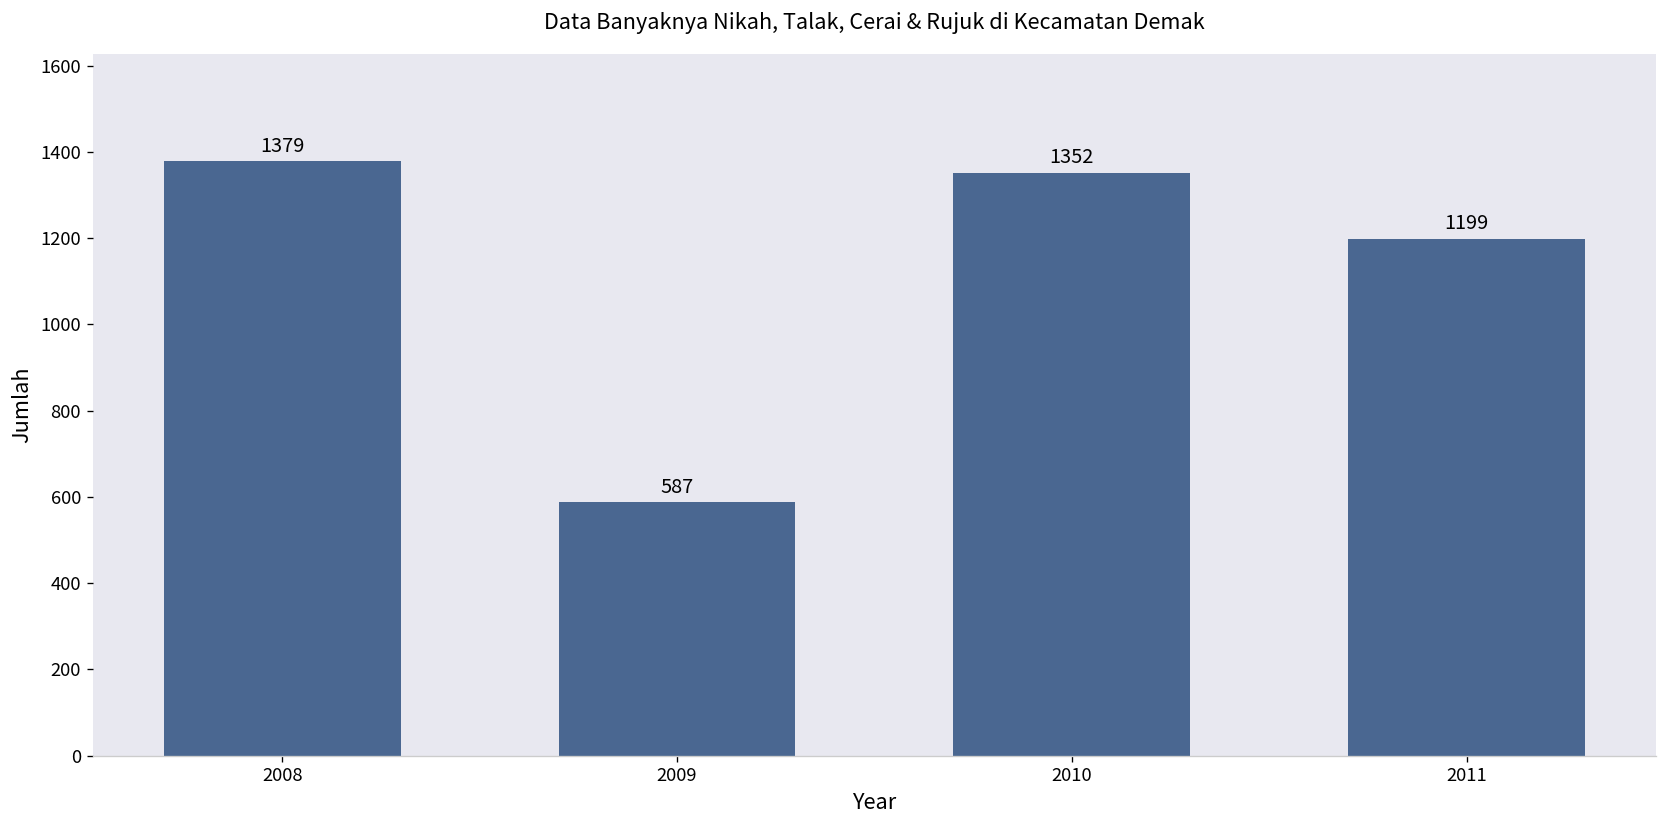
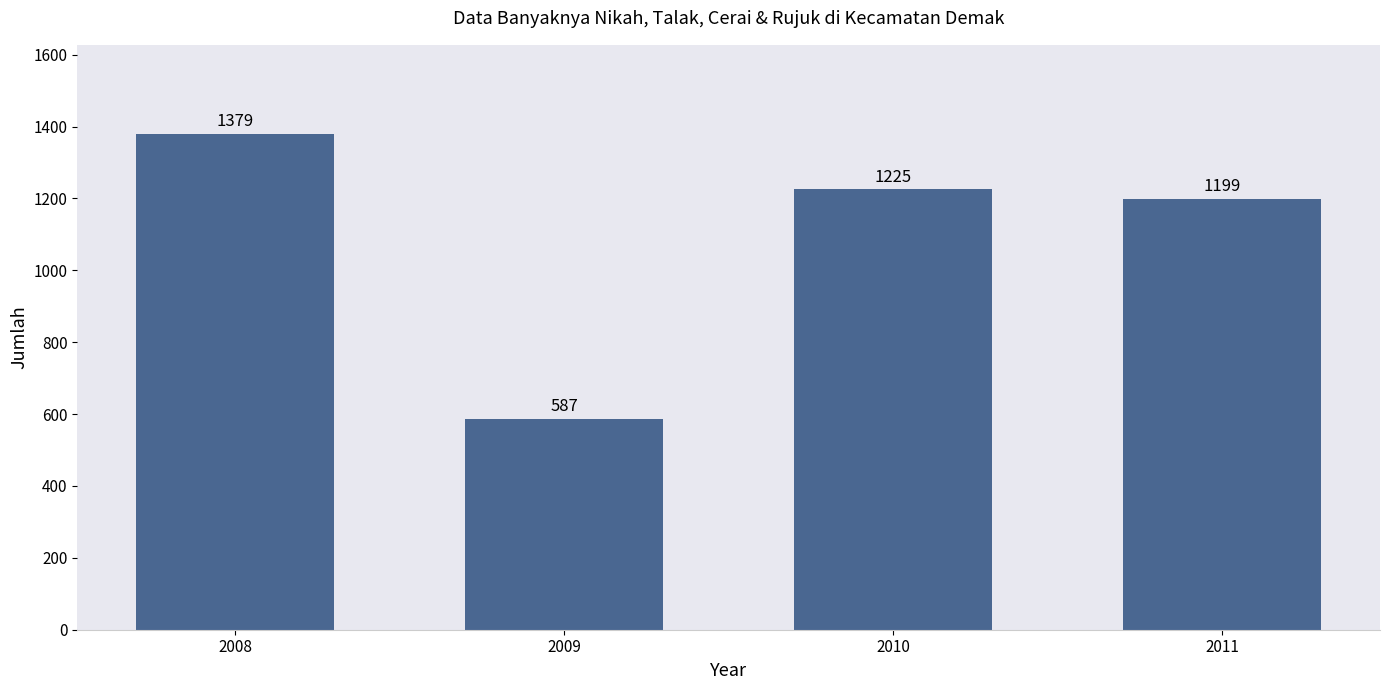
2010: 1352 -> 1225
